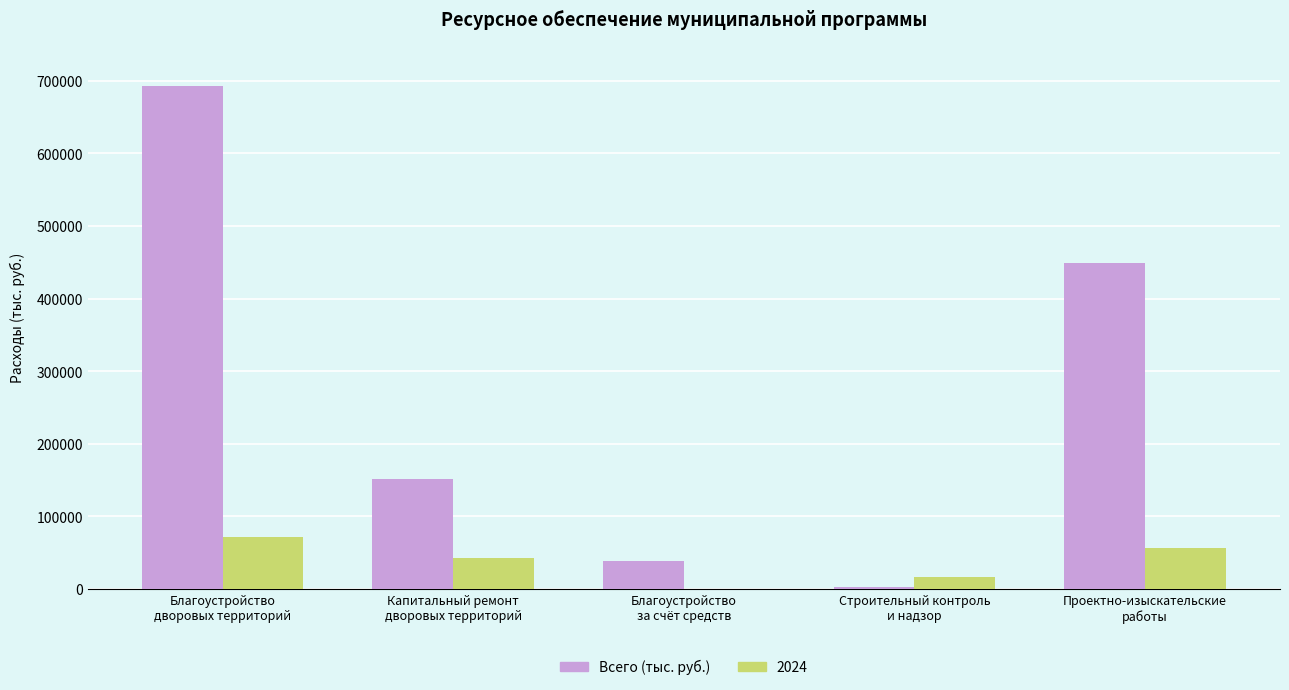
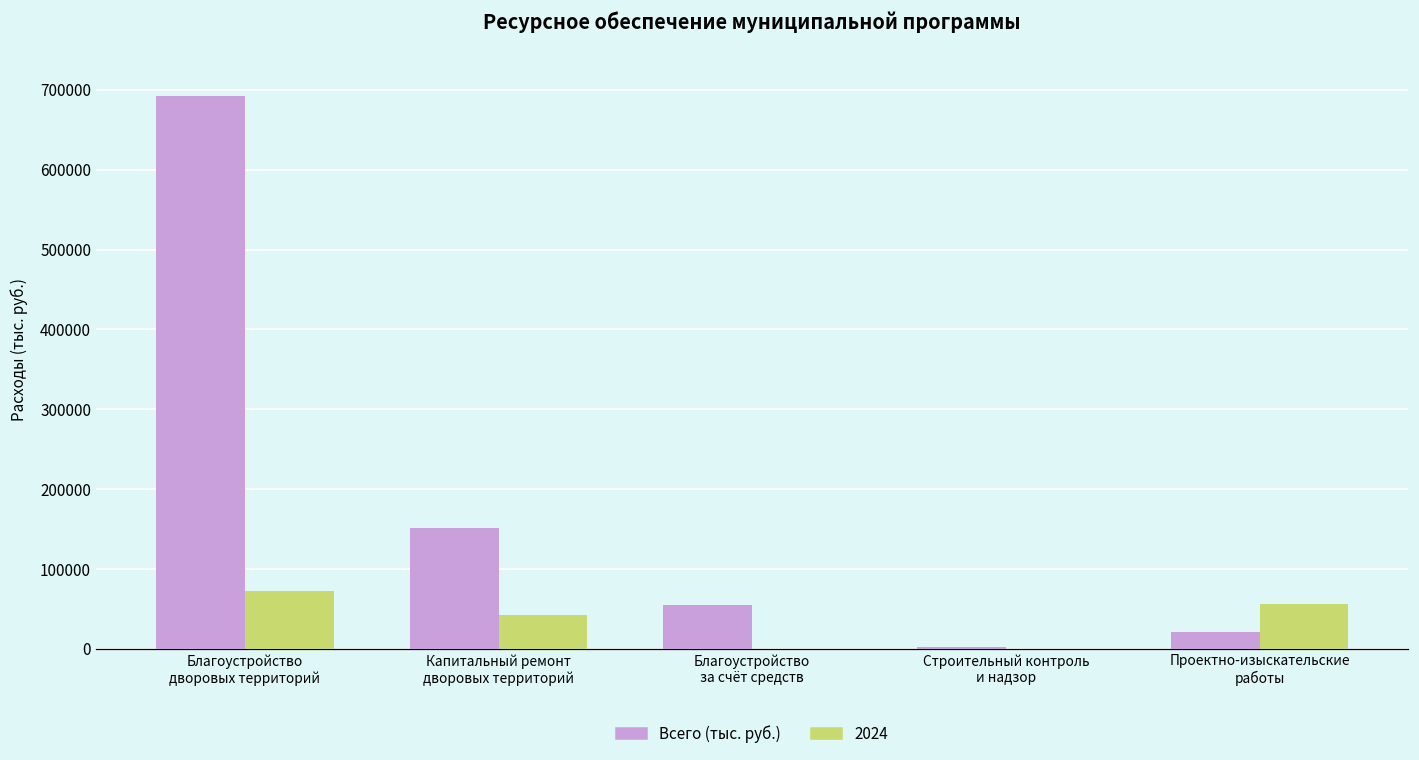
Всего (тыс. руб.), Благоустройство за счёт средств: 40000 -> 50000
2024, Строительный контроль и надзор: 20000 -> 0
Всего (тыс. руб.), Проектно-изыскательские работы: 450000 -> 20000
